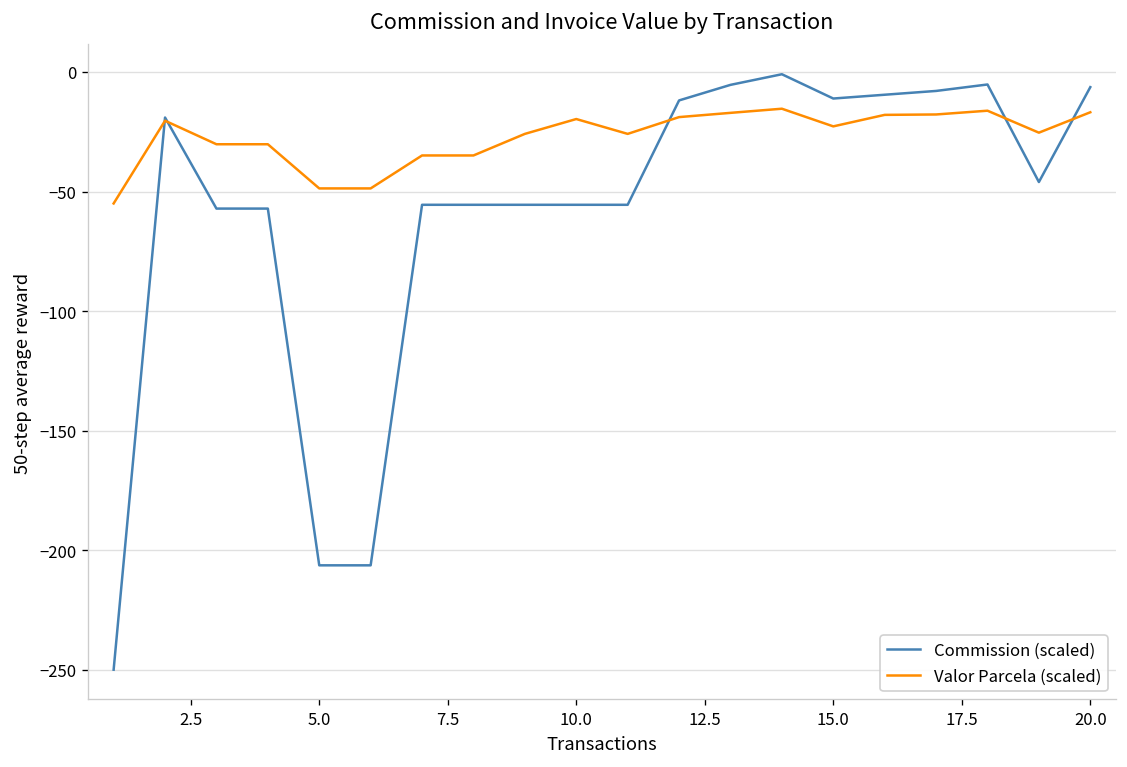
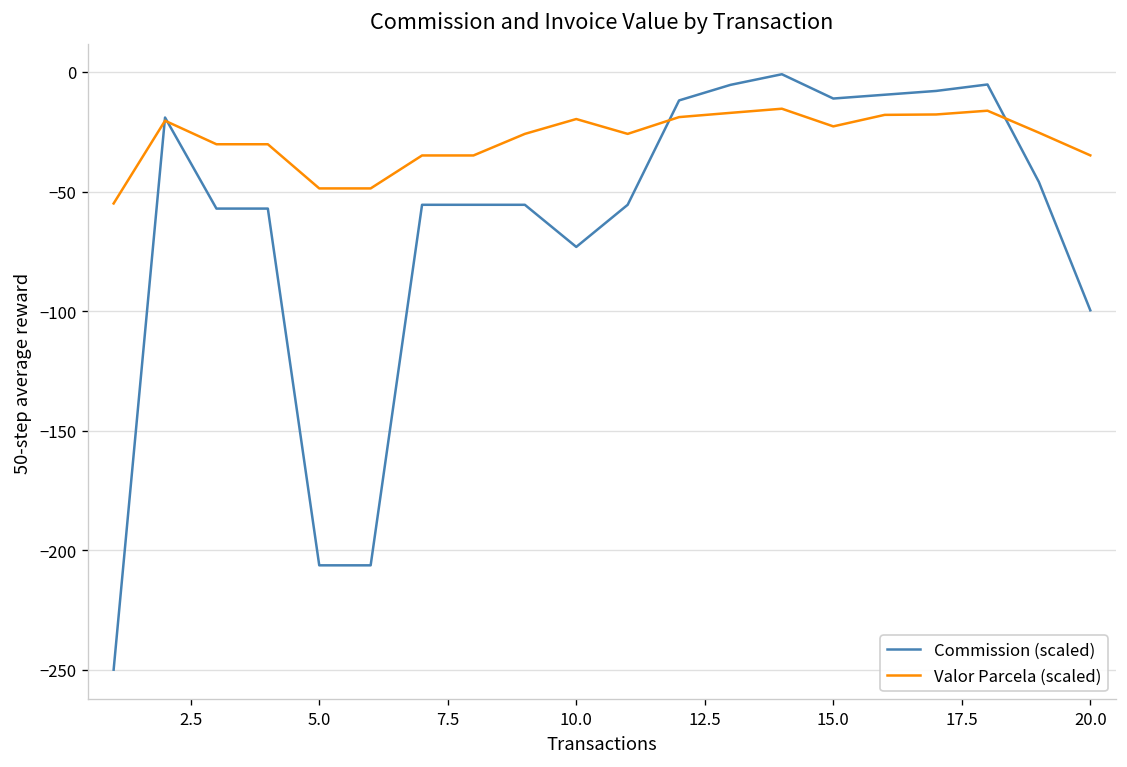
Commission (scaled), 10.0: -56 -> -73
Commission (scaled), 20.0: -6 -> -100
Valor Parcela (scaled), 20.0: -17 -> -35
